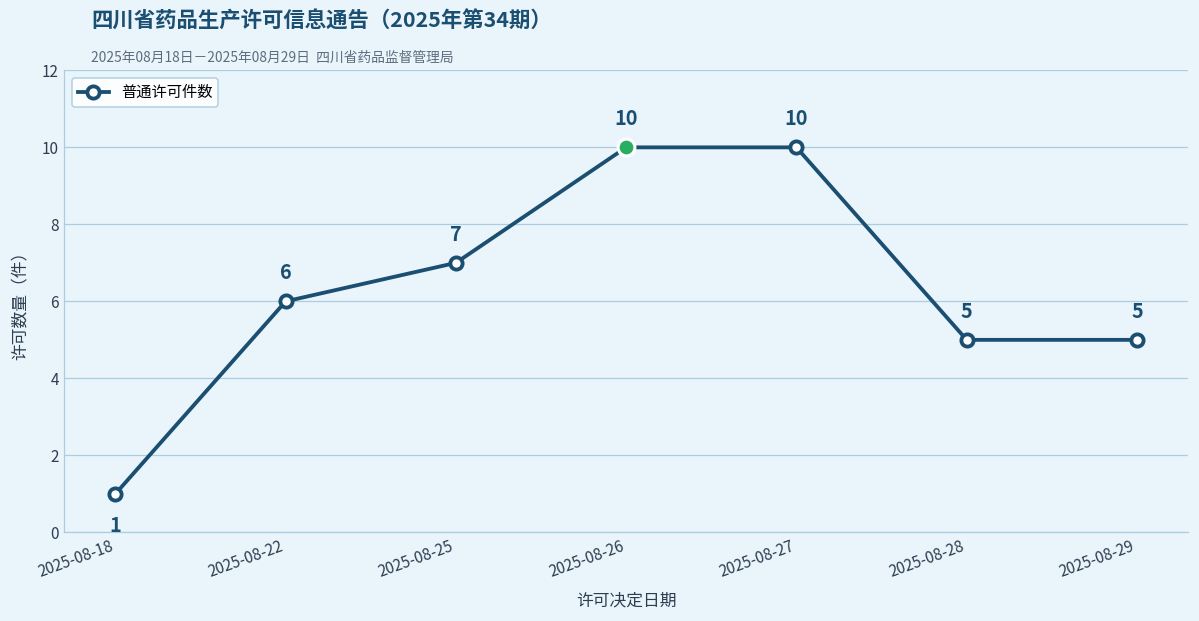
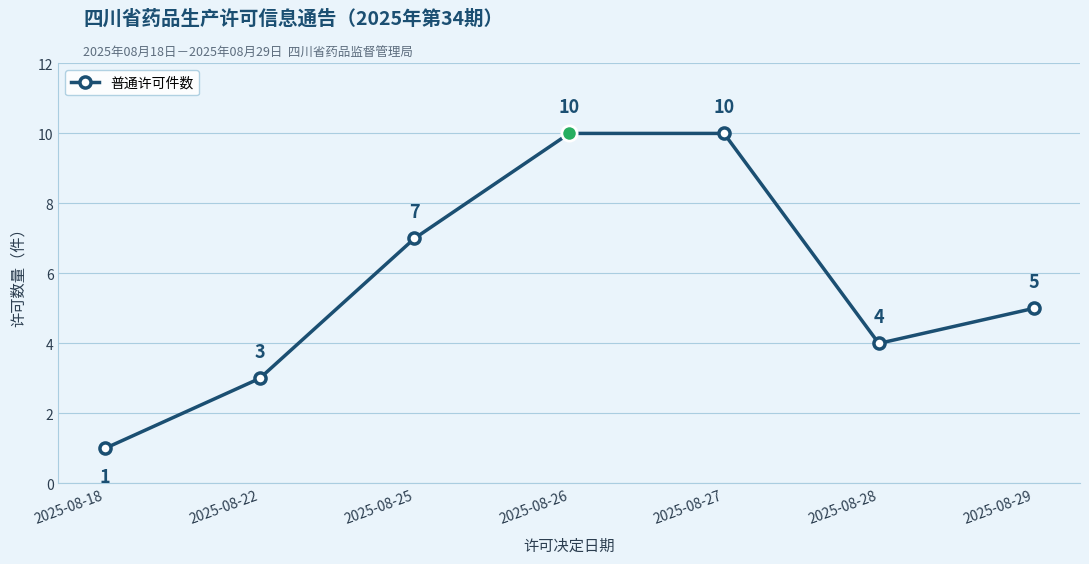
普通许可件数, 2025-08-22: 6 -> 3
普通许可件数, 2025-08-28: 5 -> 4
